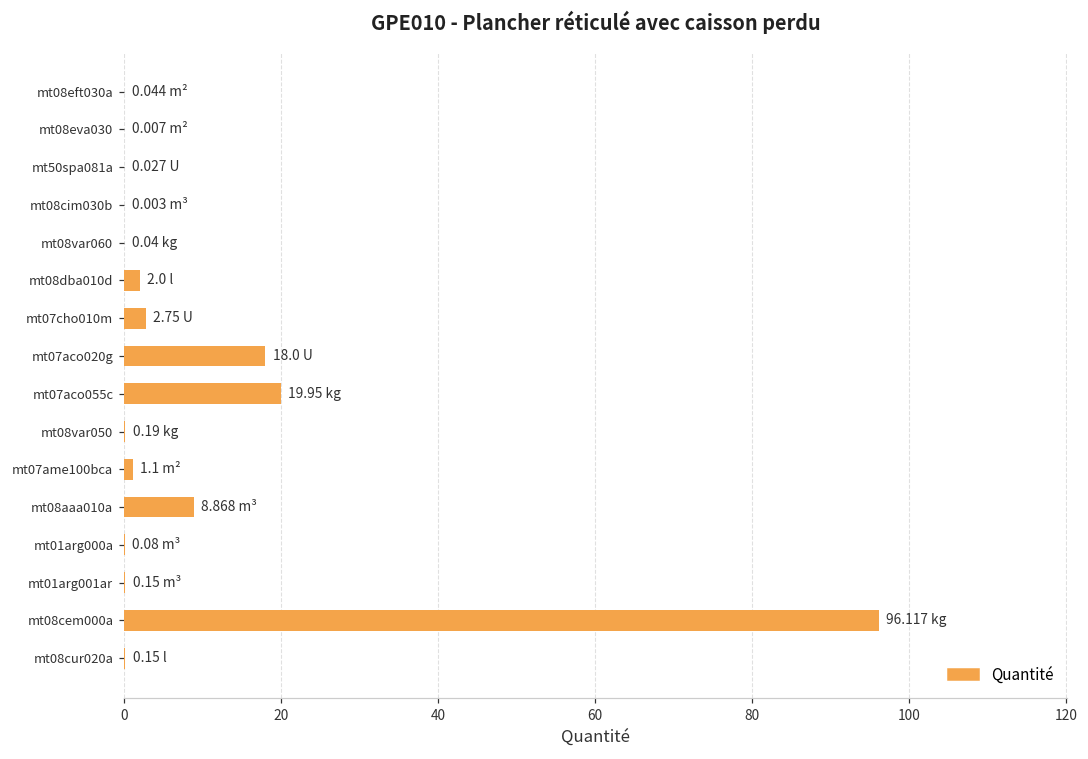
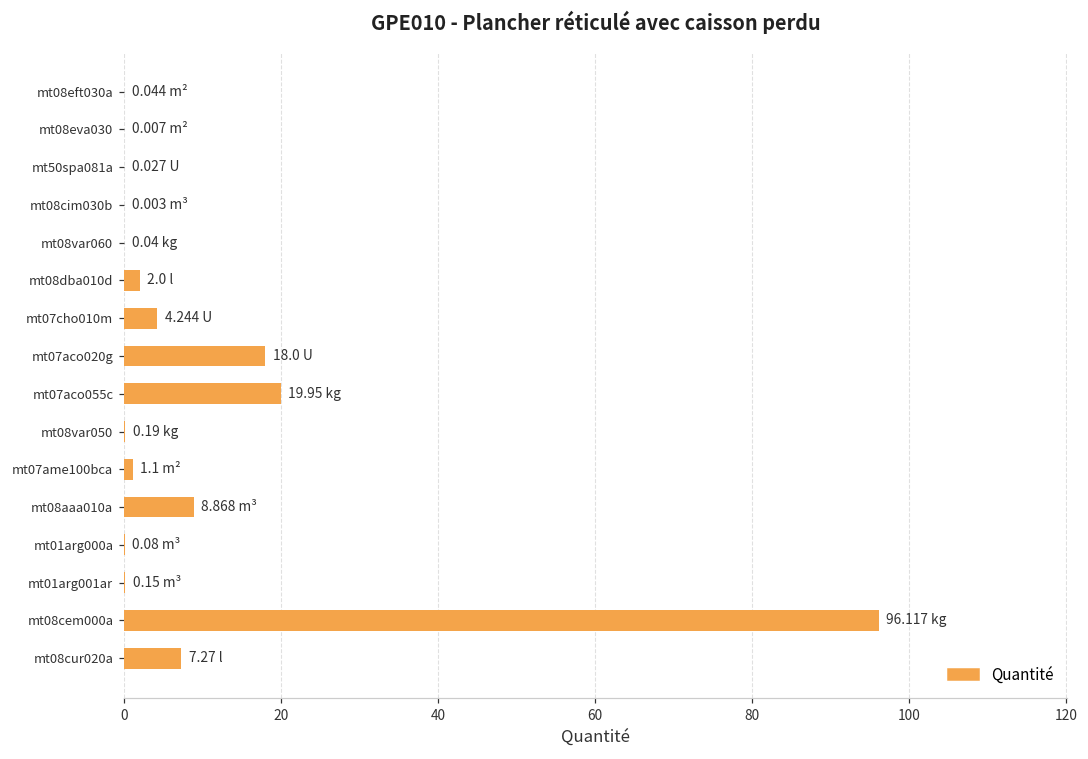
mt07cho010m: 2.75 -> 4.244
mt08cur020a: 0.15 -> 7.27
